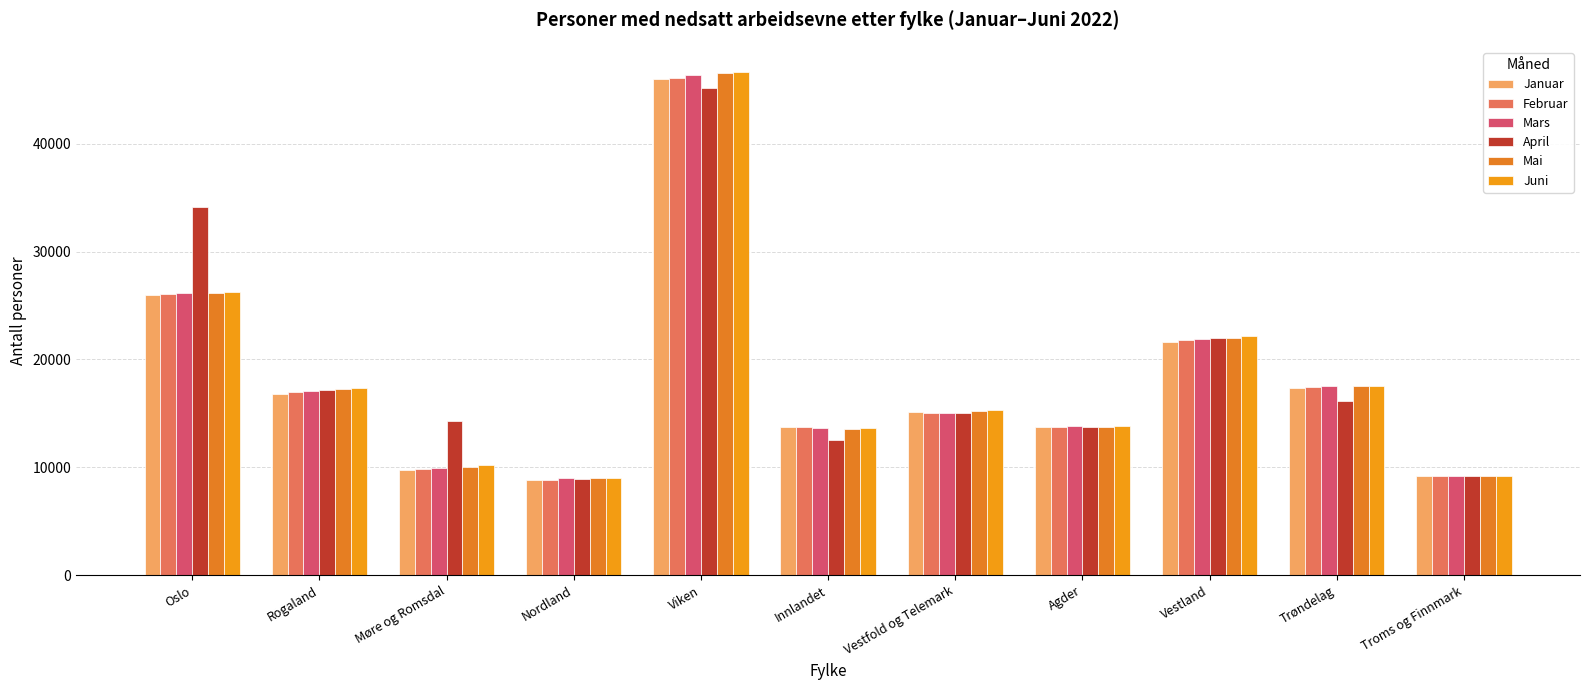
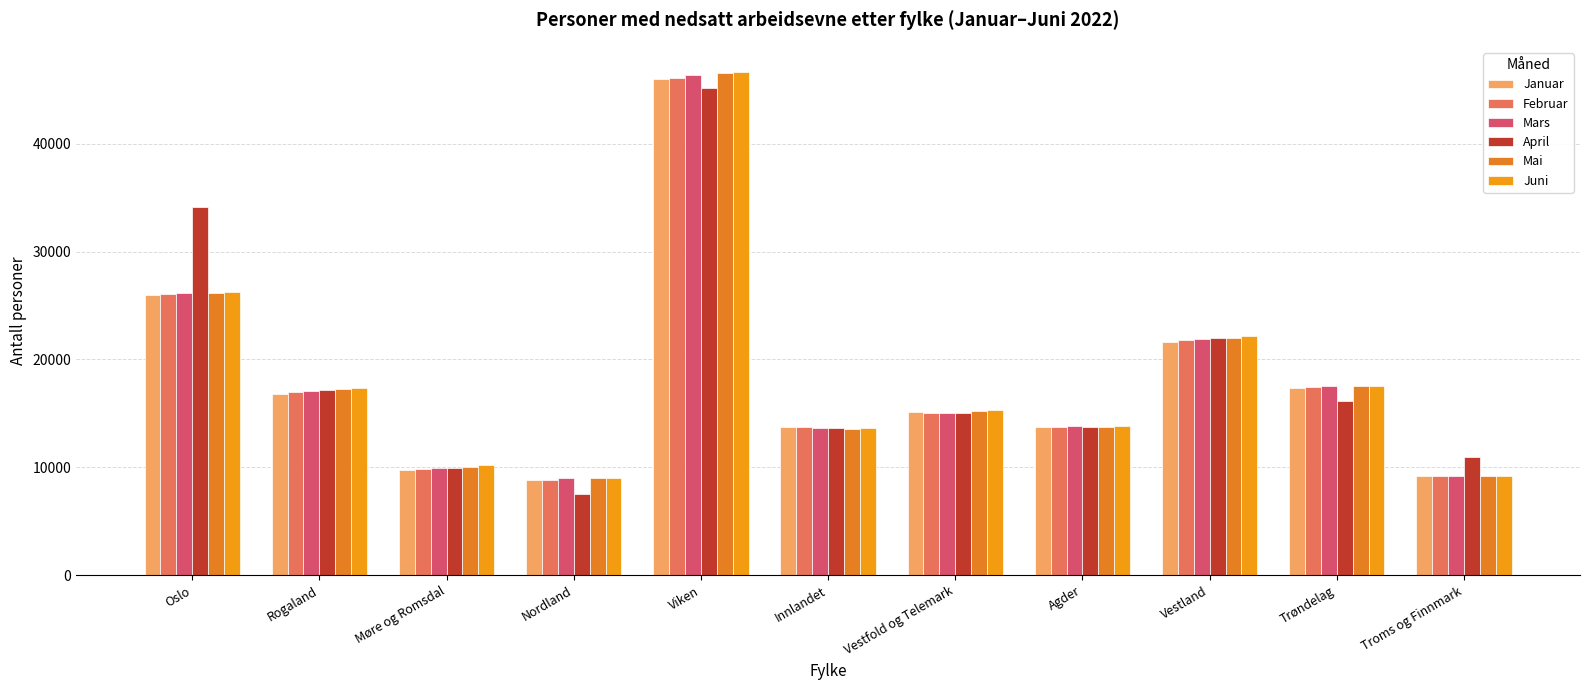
April, Møre og Romsdal: 14300 -> 9900
April, Nordland: 8900 -> 7500
April, Innlandet: 12600 -> 13600
April, Troms og Finnmark: 9200 -> 11000
